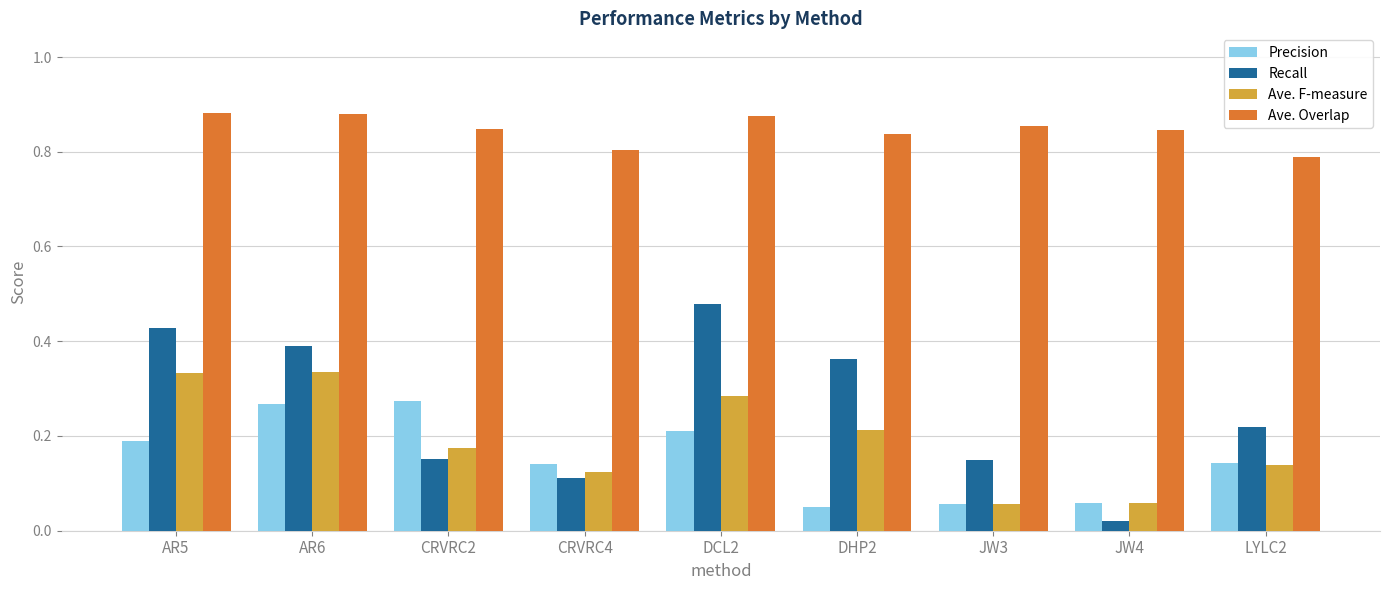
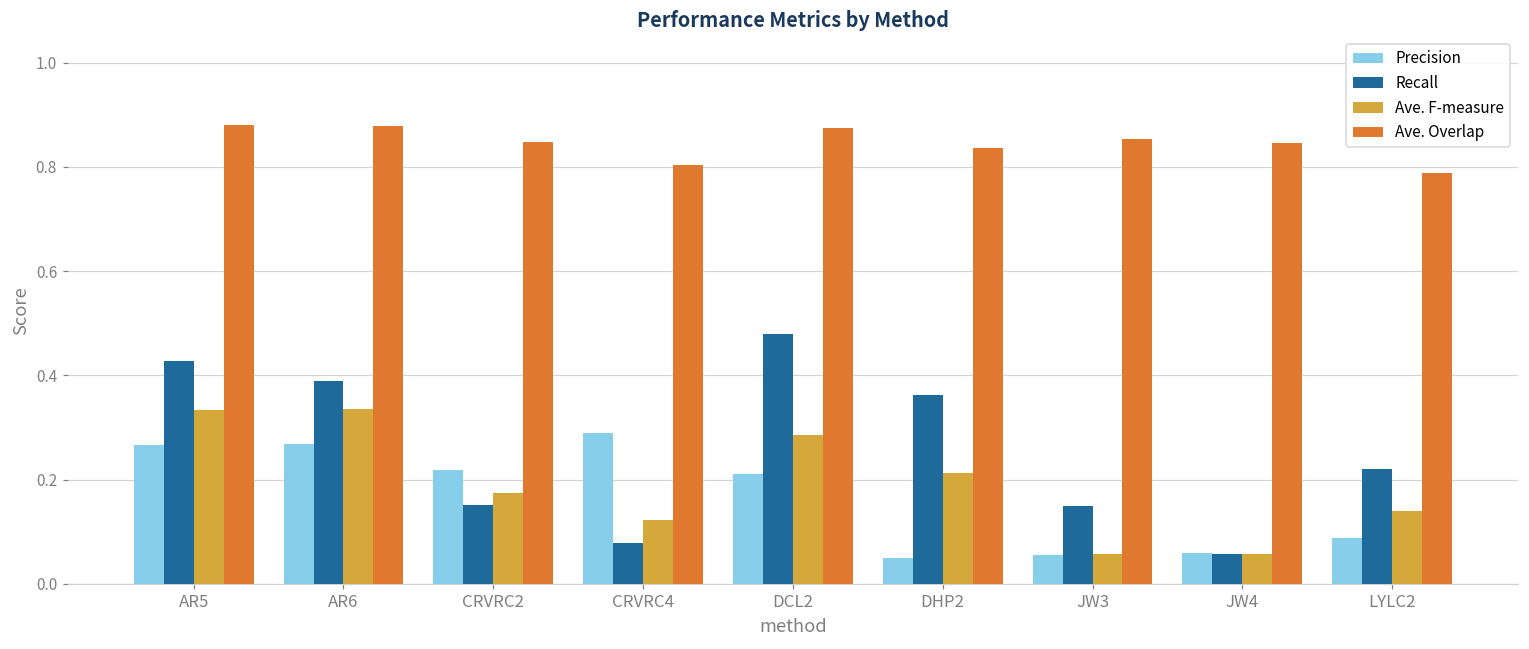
Precision, AR5: 0.19 -> 0.27
Precision, CRVRC2: 0.27 -> 0.22
Precision, CRVRC4: 0.14 -> 0.29
Recall, CRVRC4: 0.11 -> 0.08
Recall, JW4: 0.02 -> 0.06
Precision, LYLC2: 0.14 -> 0.09
